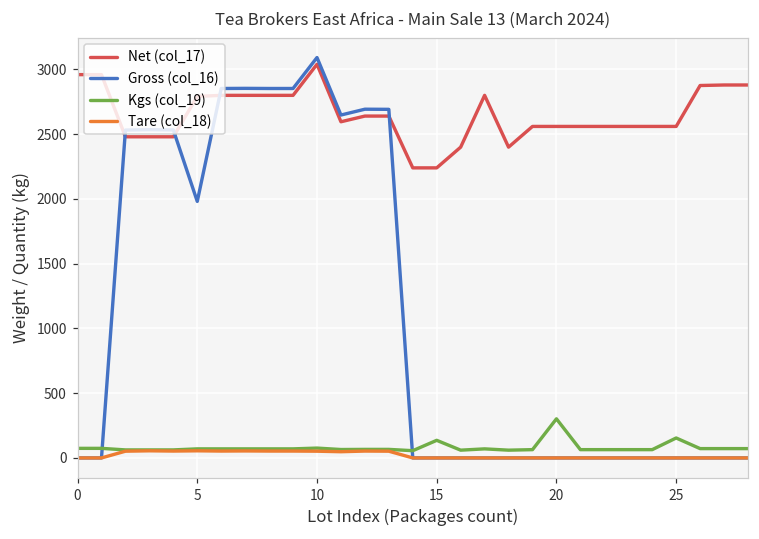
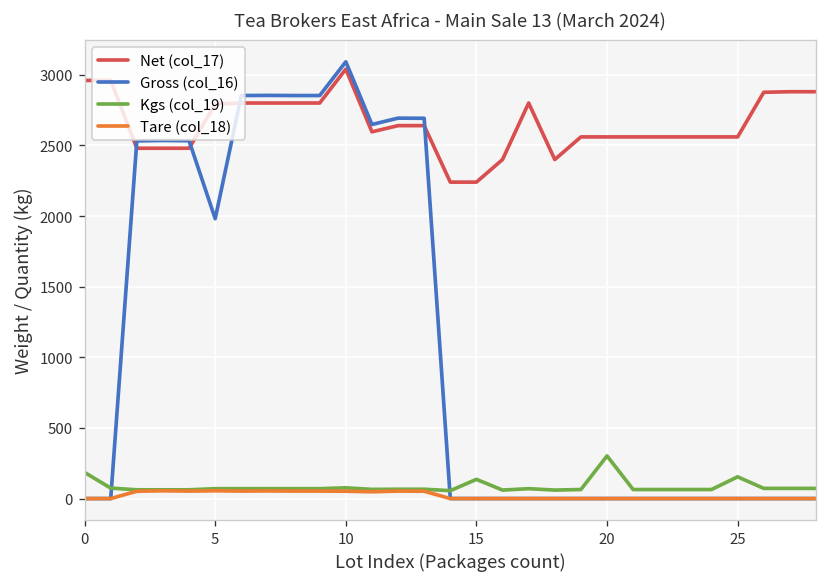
Kgs (col_19), 0: 70 -> 190
